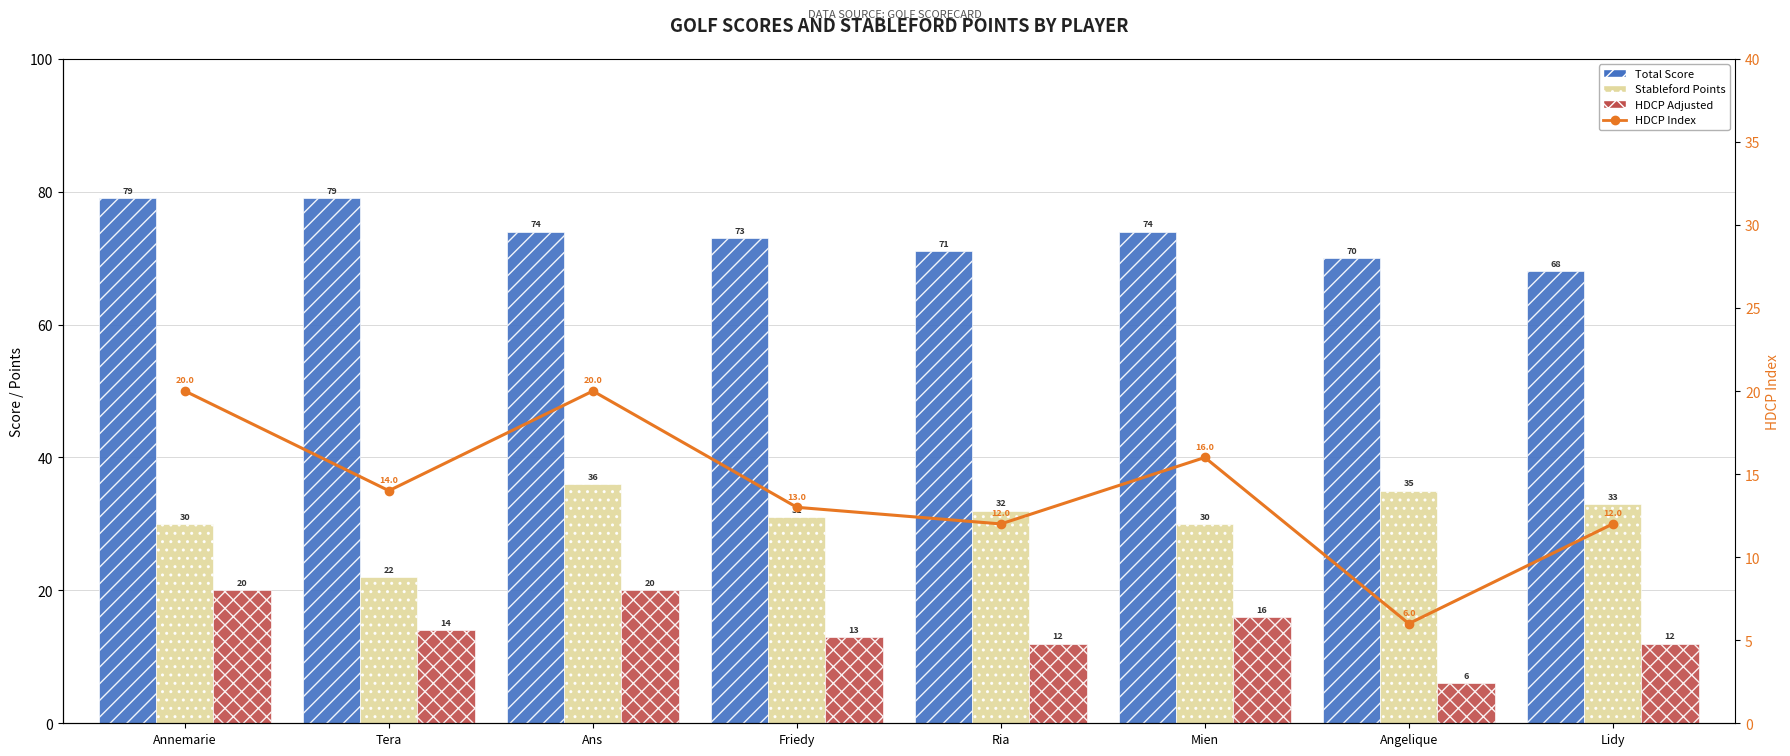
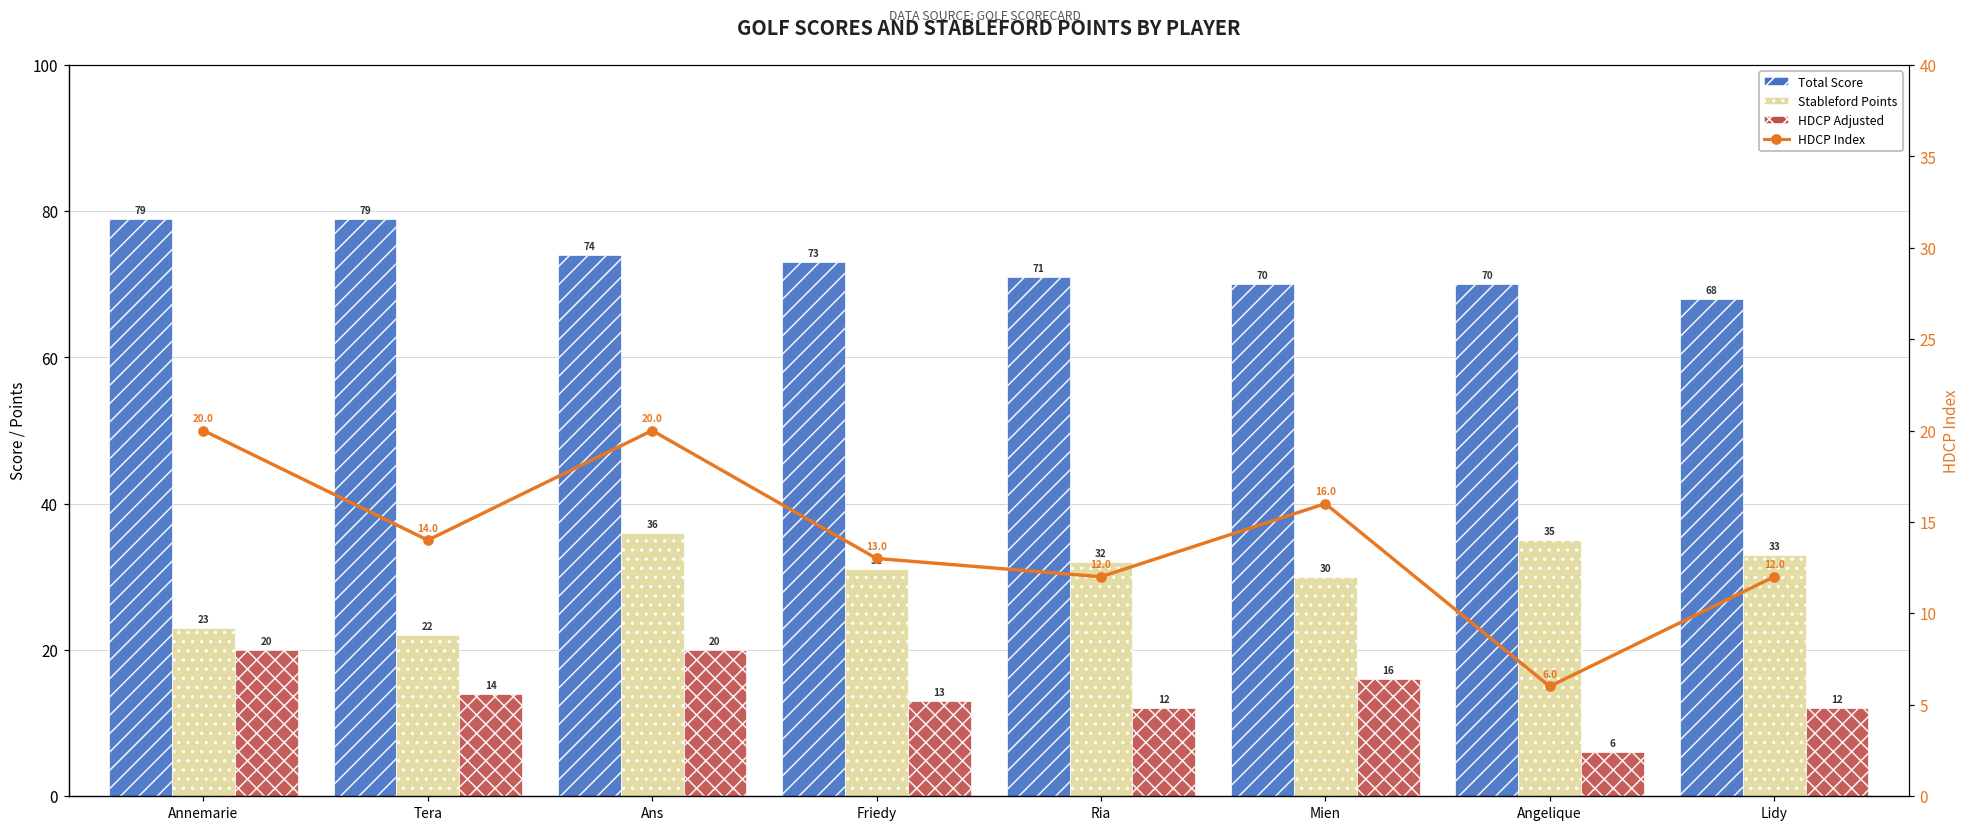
Stableford Points, Annemarie: 30 -> 23
Total Score, Mien: 74 -> 70
